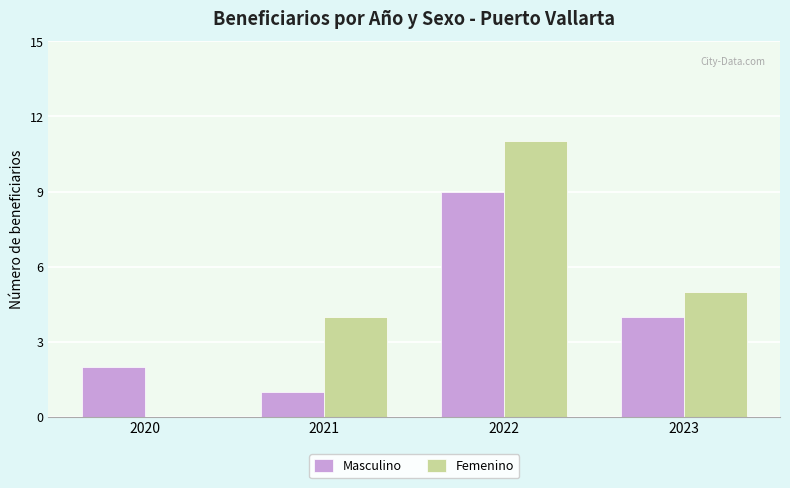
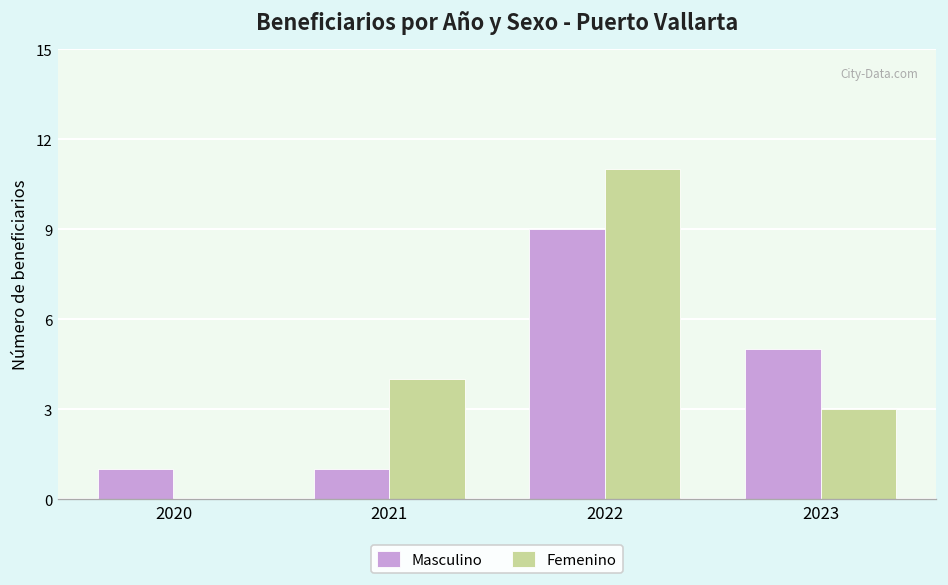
Masculino, 2020: 2 -> 1
Masculino, 2023: 4 -> 5
Femenino, 2023: 5 -> 3
